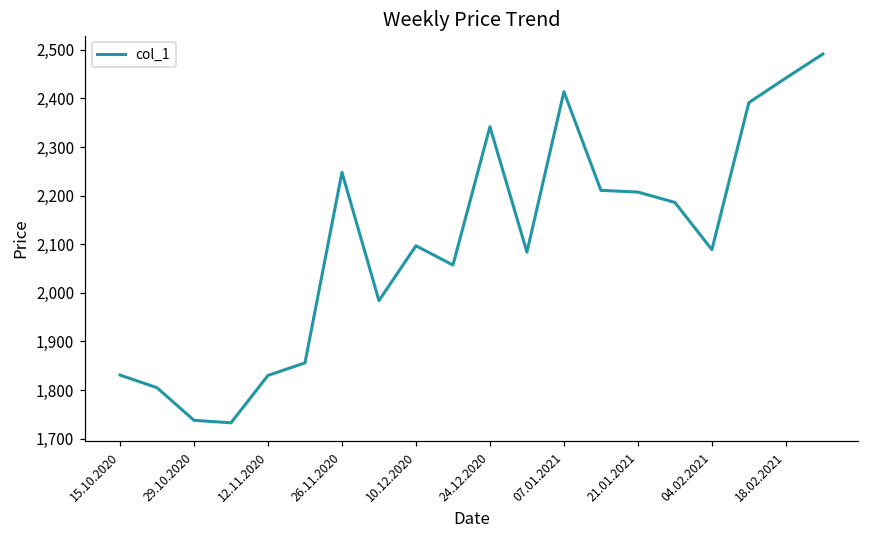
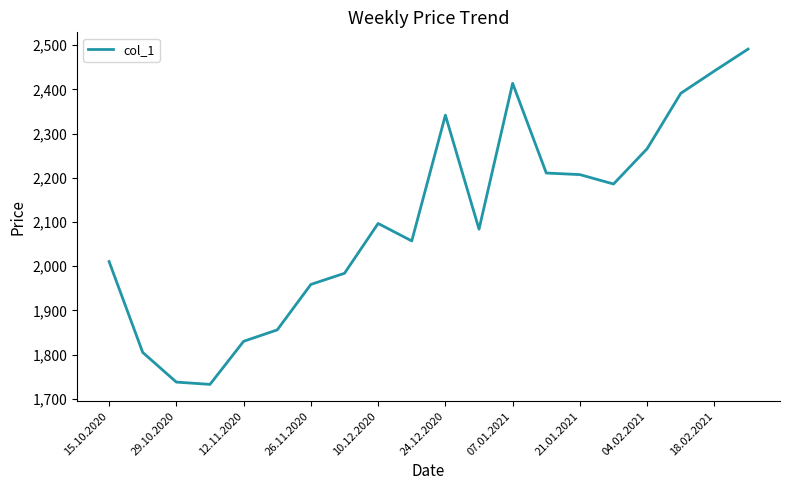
15.10.2020: 1,830 -> 2,010
26.11.2020: 2,250 -> 1,960
04.02.2021: 2,090 -> 2,270
